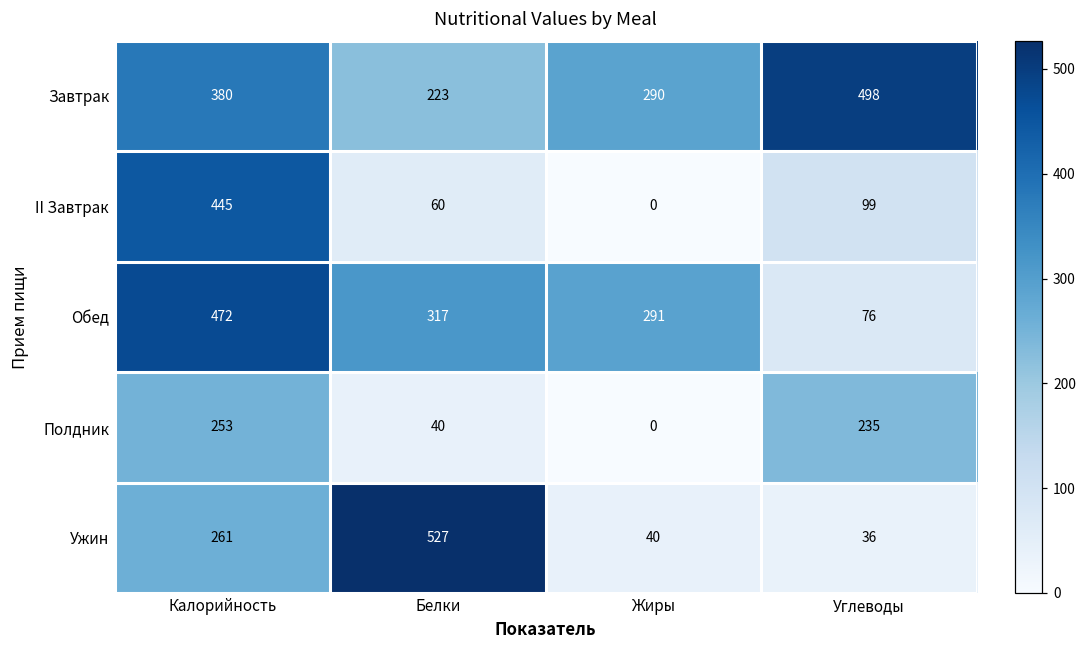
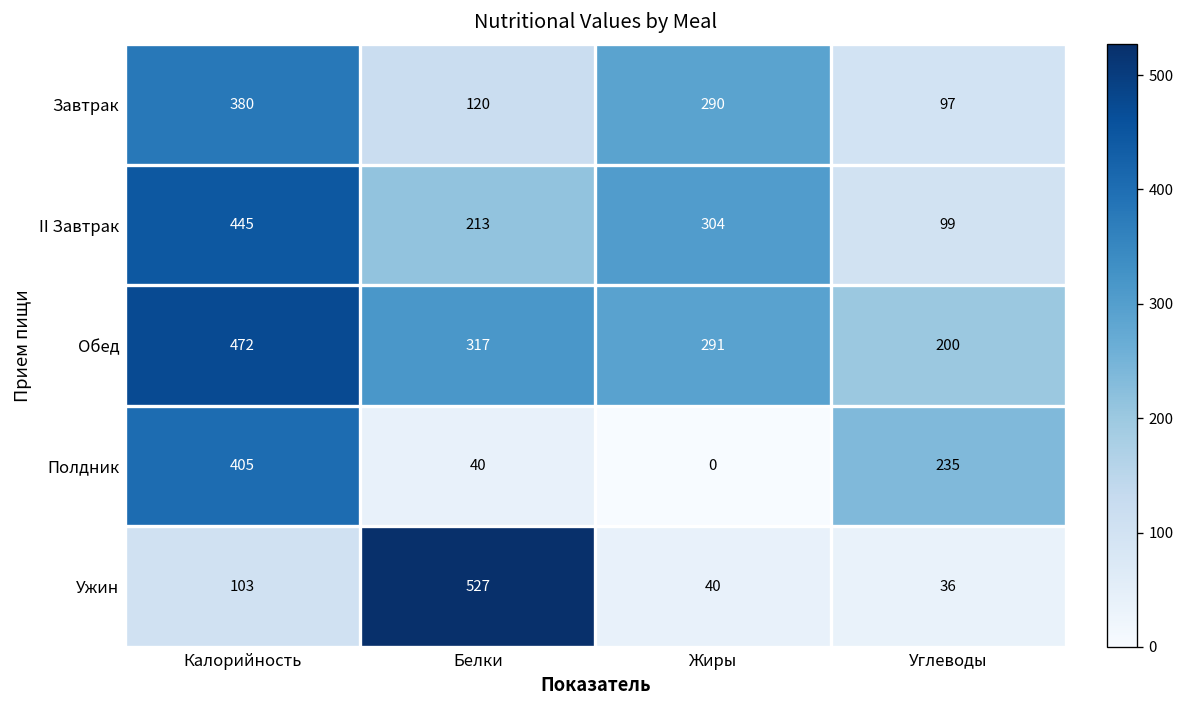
Завтрак, Белки: 223 -> 120
Завтрак, Углеводы: 498 -> 97
II Завтрак, Белки: 60 -> 213
II Завтрак, Жиры: 0 -> 304
Обед, Углеводы: 76 -> 200
Полдник, Калорийность: 253 -> 405
Ужин, Калорийность: 261 -> 103
